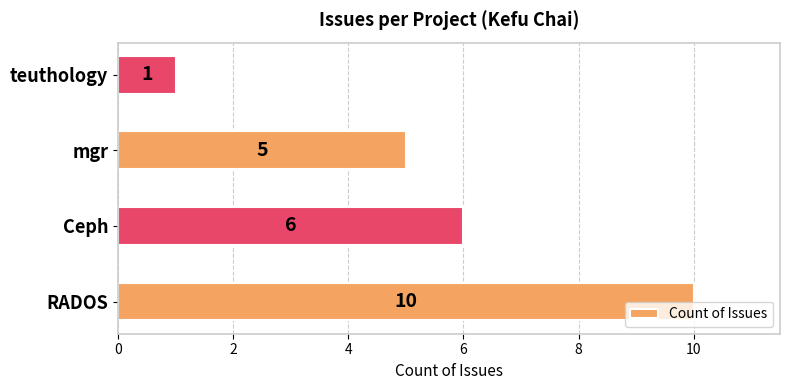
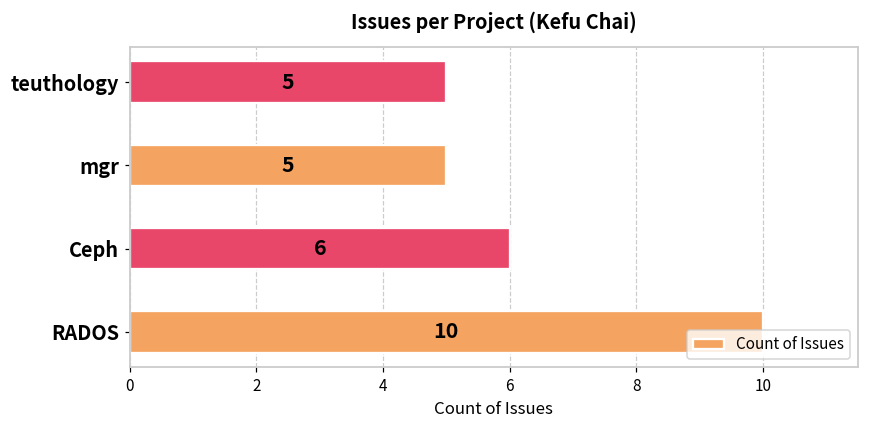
teuthology: 1 -> 5
